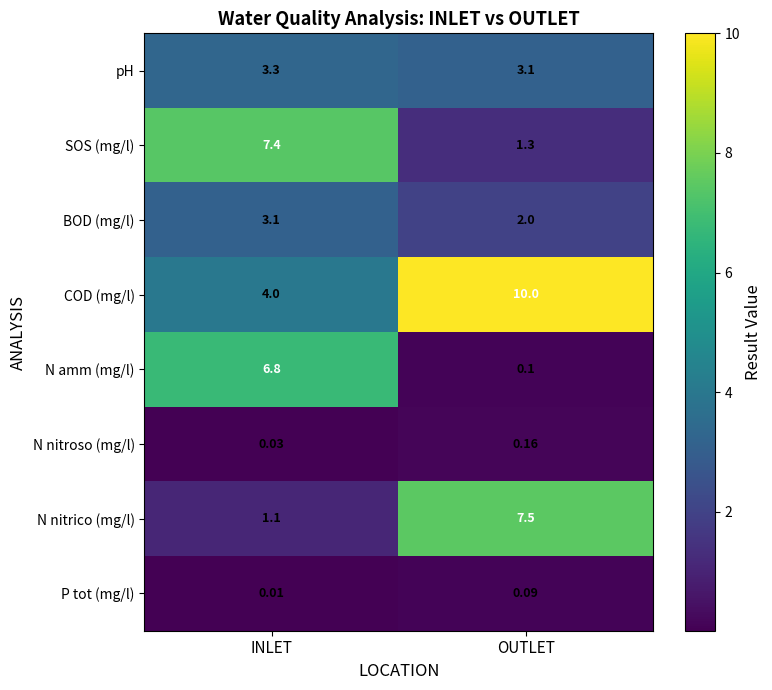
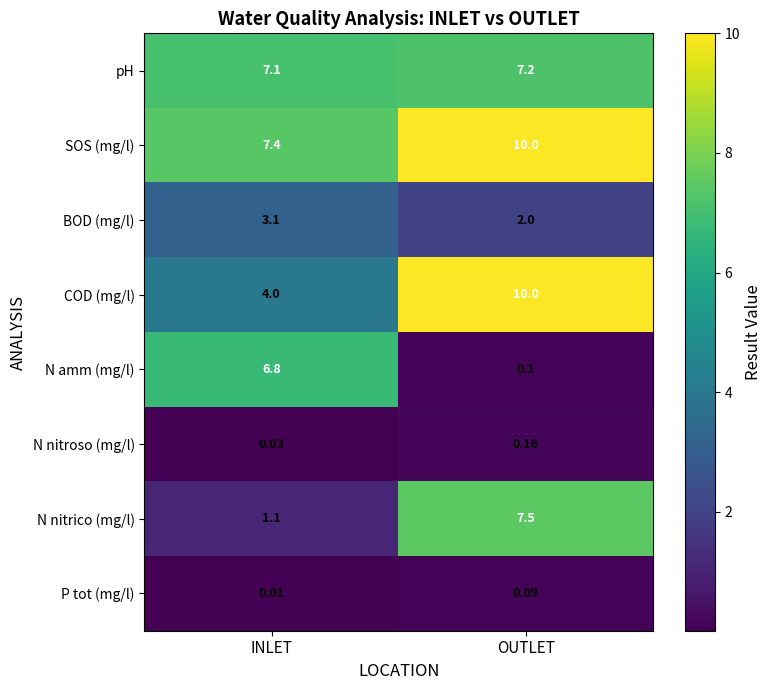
pH, INLET: 3.3 -> 7.1
pH, OUTLET: 3.1 -> 7.2
SOS (mg/l), OUTLET: 1.3 -> 10.0
